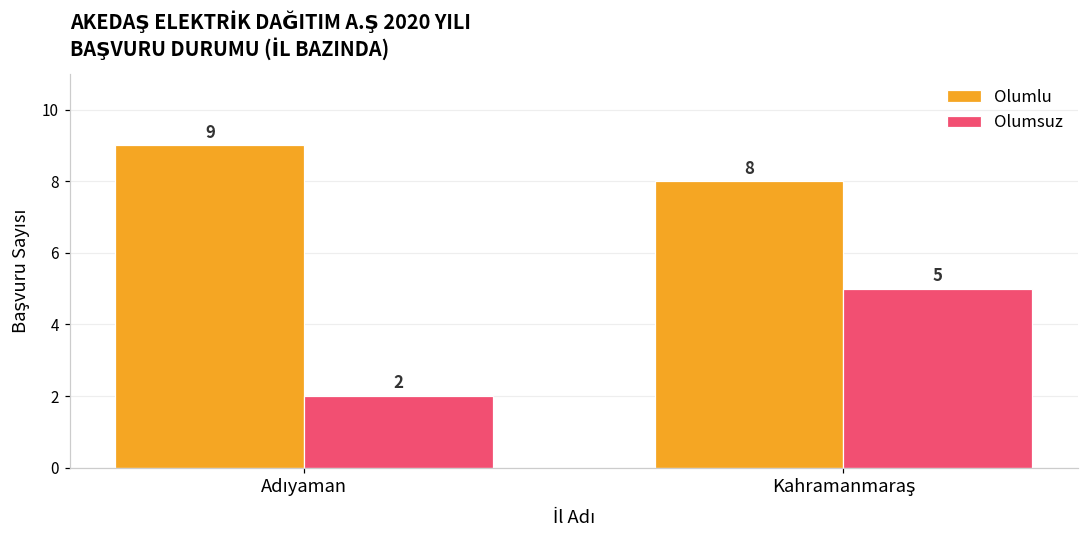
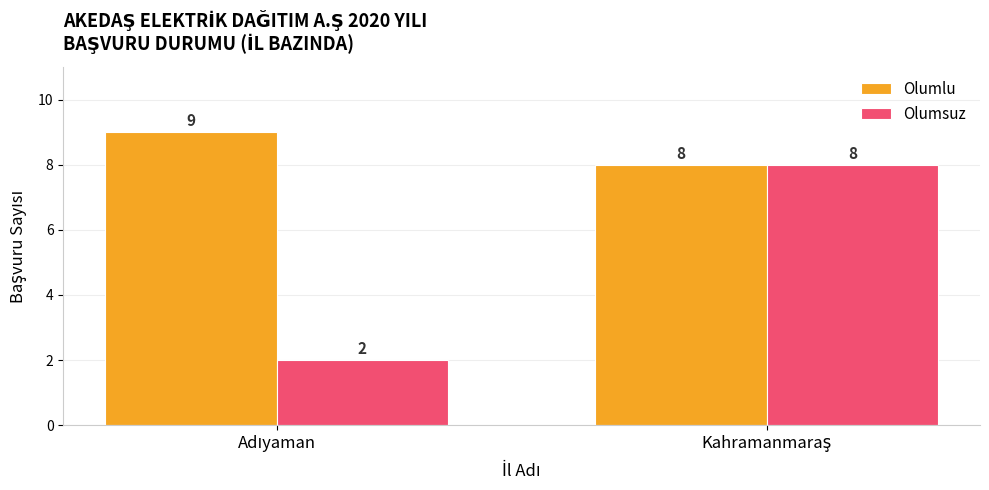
Olumsuz, Kahramanmaraş: 5 -> 8
